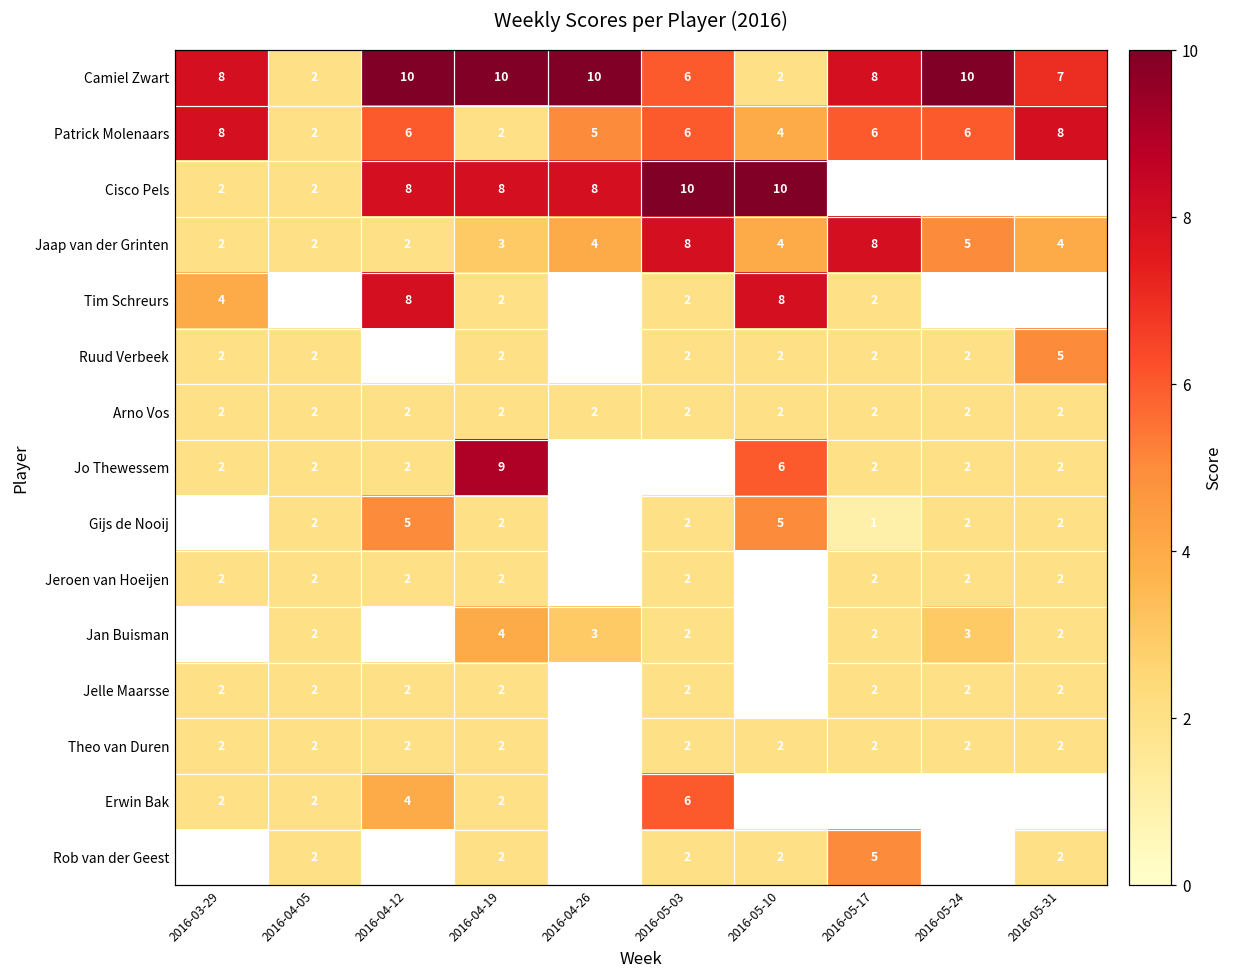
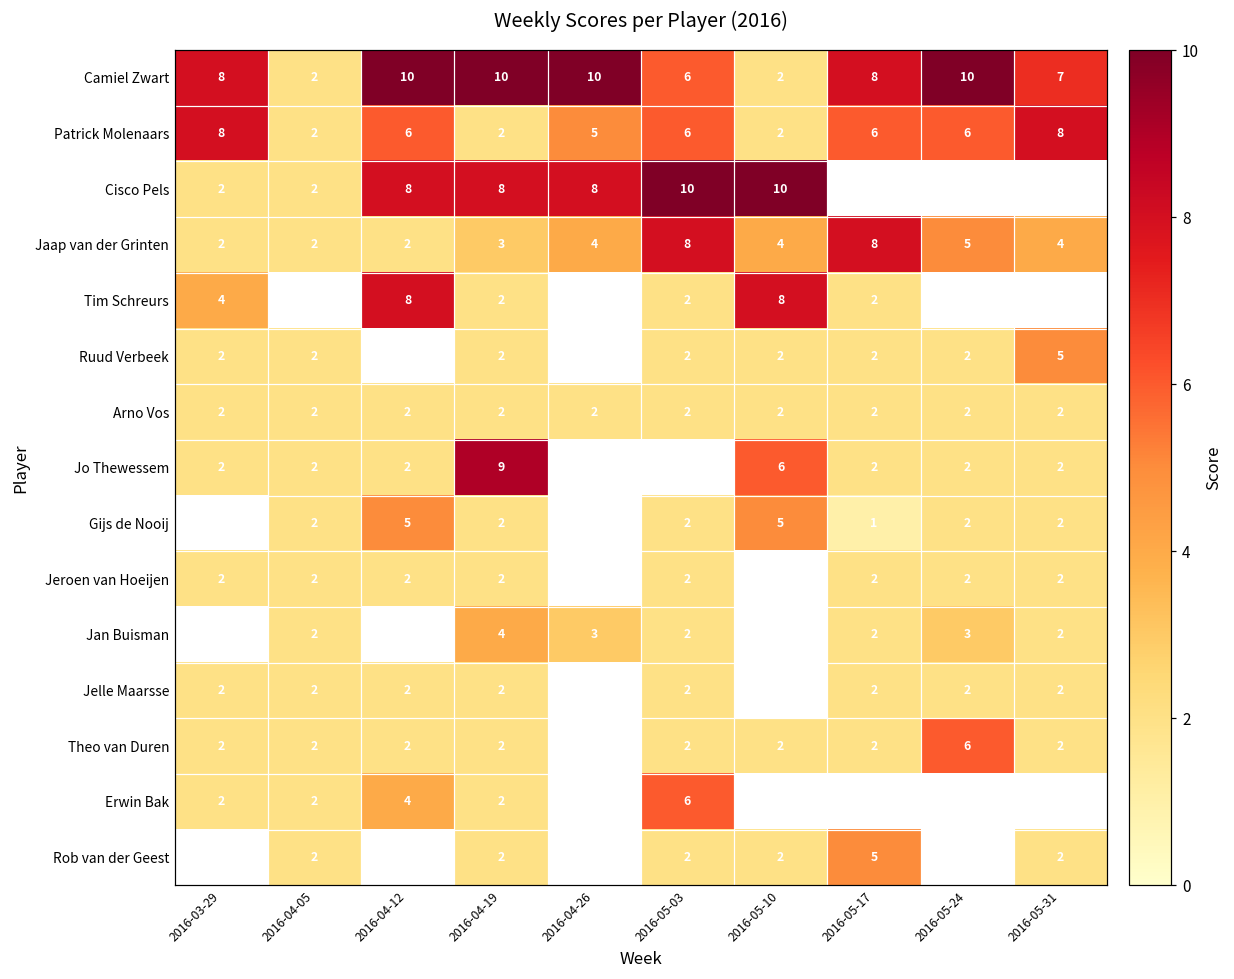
Patrick Molenaars, 2016-05-10: 4 -> 2
Theo van Duren, 2016-05-24: 2 -> 6
